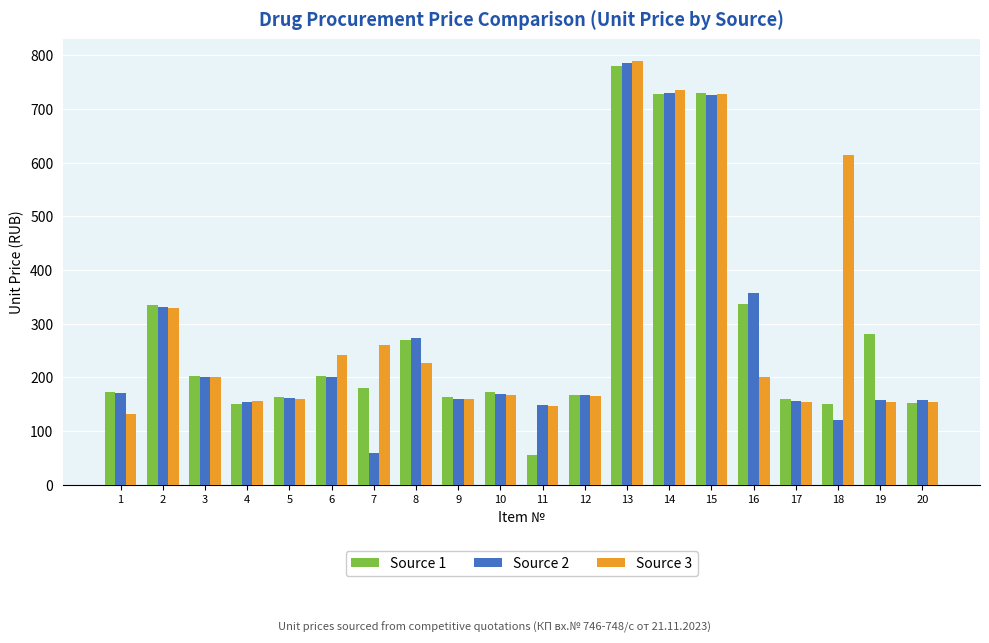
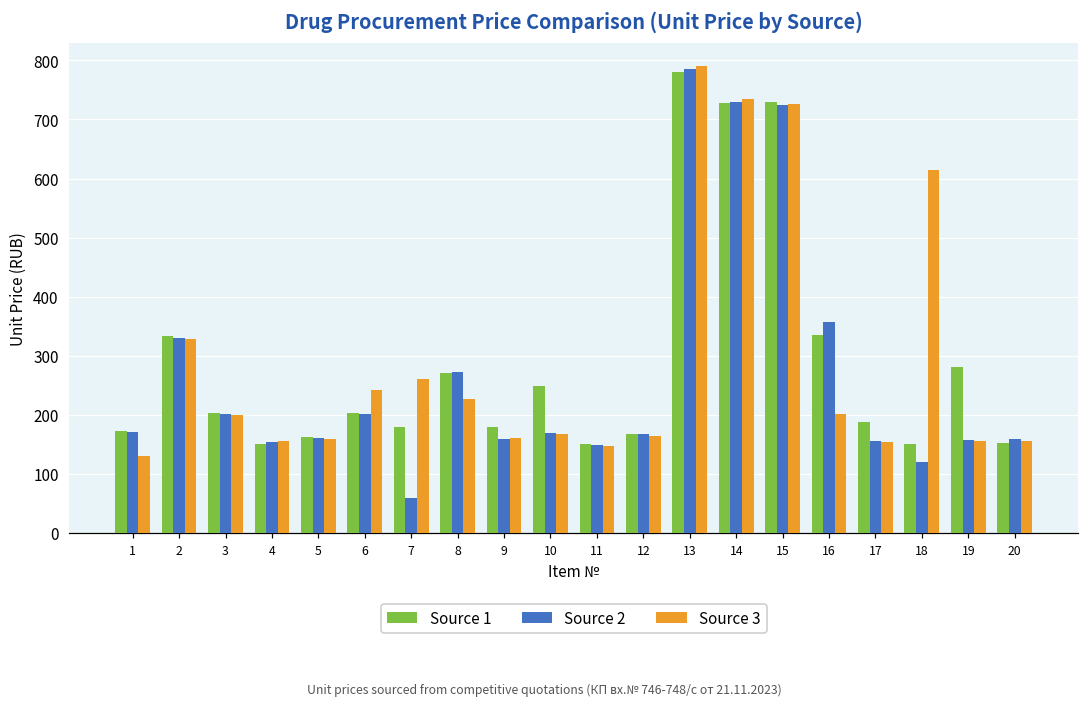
Source 1, 9: 160 -> 180
Source 1, 10: 170 -> 250
Source 1, 11: 60 -> 150
Source 1, 17: 160 -> 190
